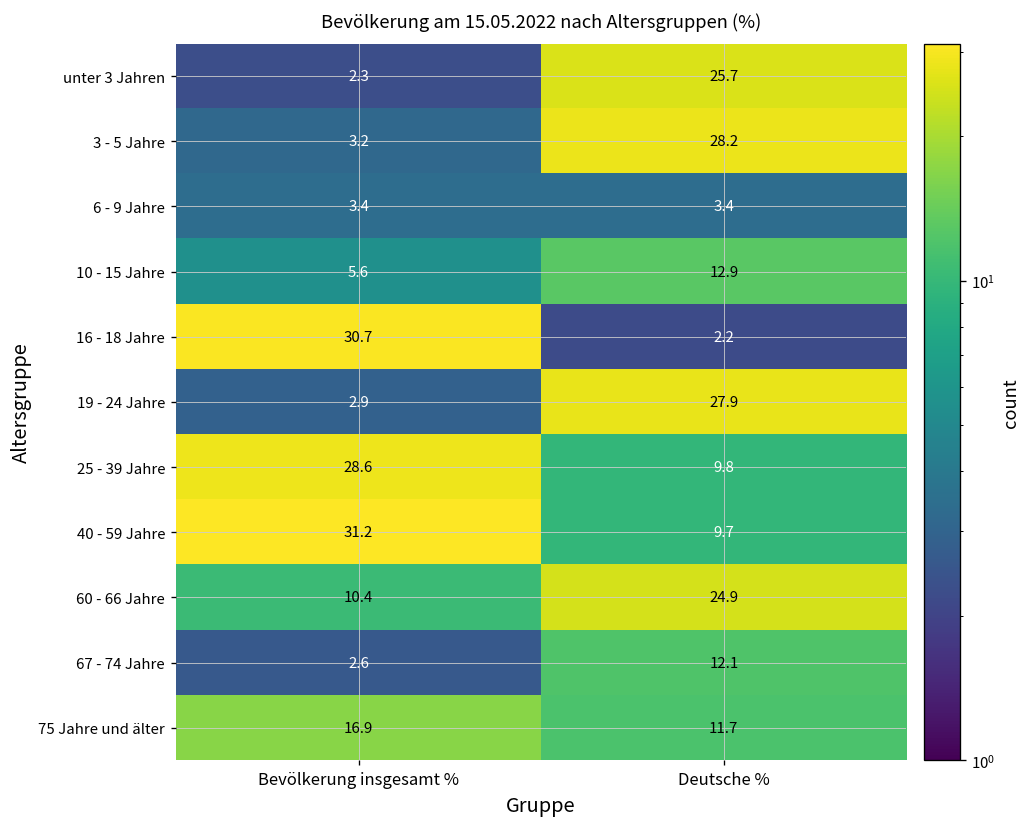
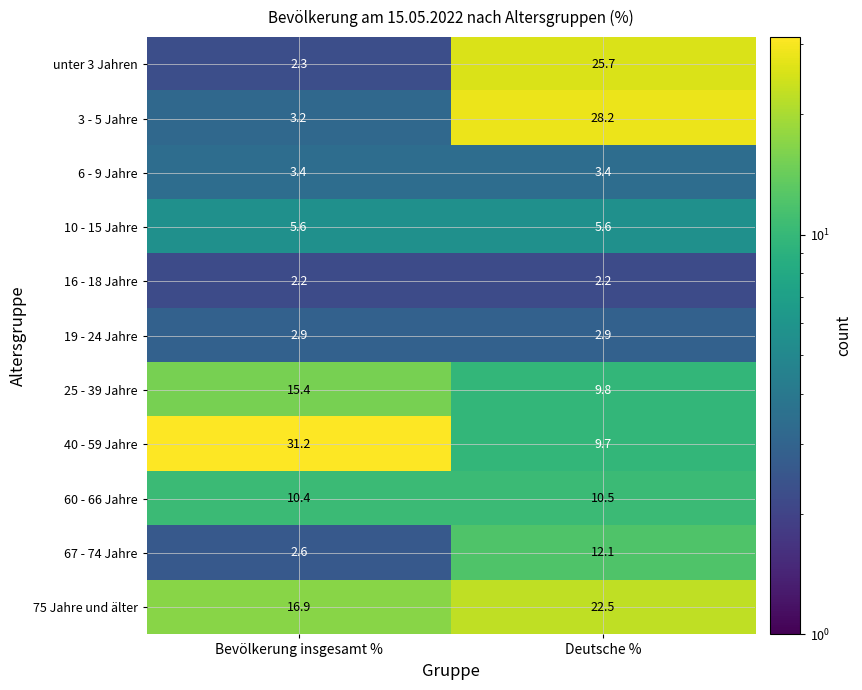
10 - 15 Jahre, Deutsche %: 12.9 -> 5.6
16 - 18 Jahre, Bevölkerung insgesamt %: 30.7 -> 2.2
19 - 24 Jahre, Deutsche %: 27.9 -> 2.9
25 - 39 Jahre, Bevölkerung insgesamt %: 28.6 -> 15.4
60 - 66 Jahre, Deutsche %: 24.9 -> 10.5
75 Jahre und älter, Deutsche %: 11.7 -> 22.5
